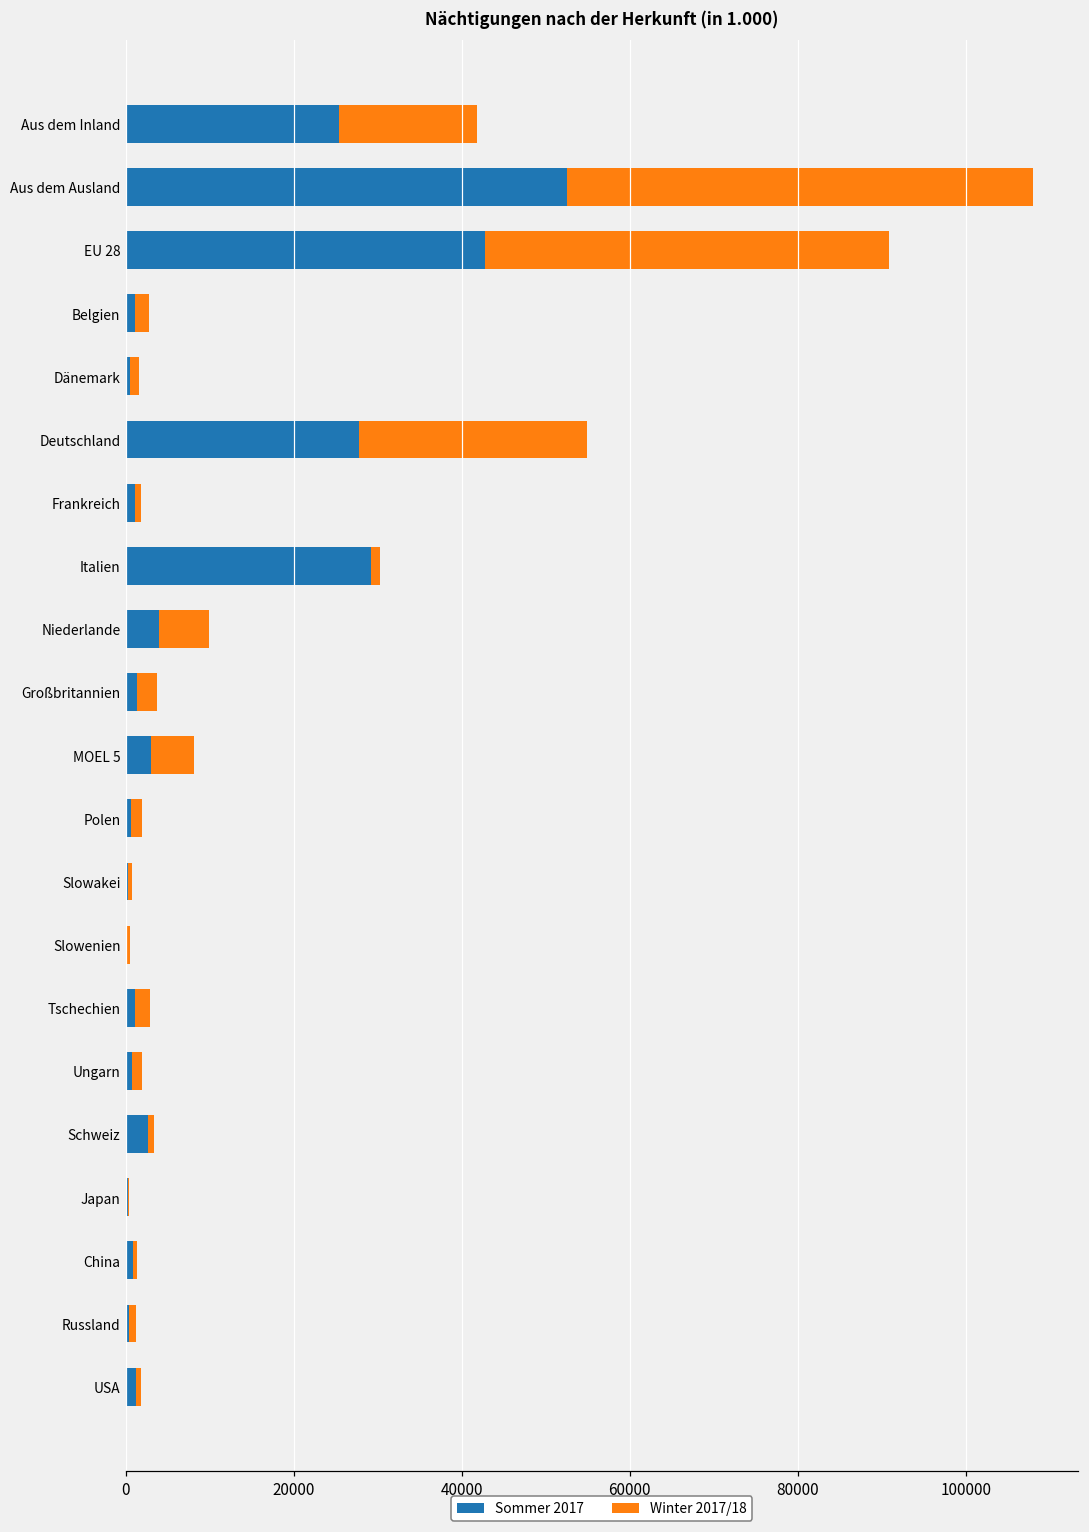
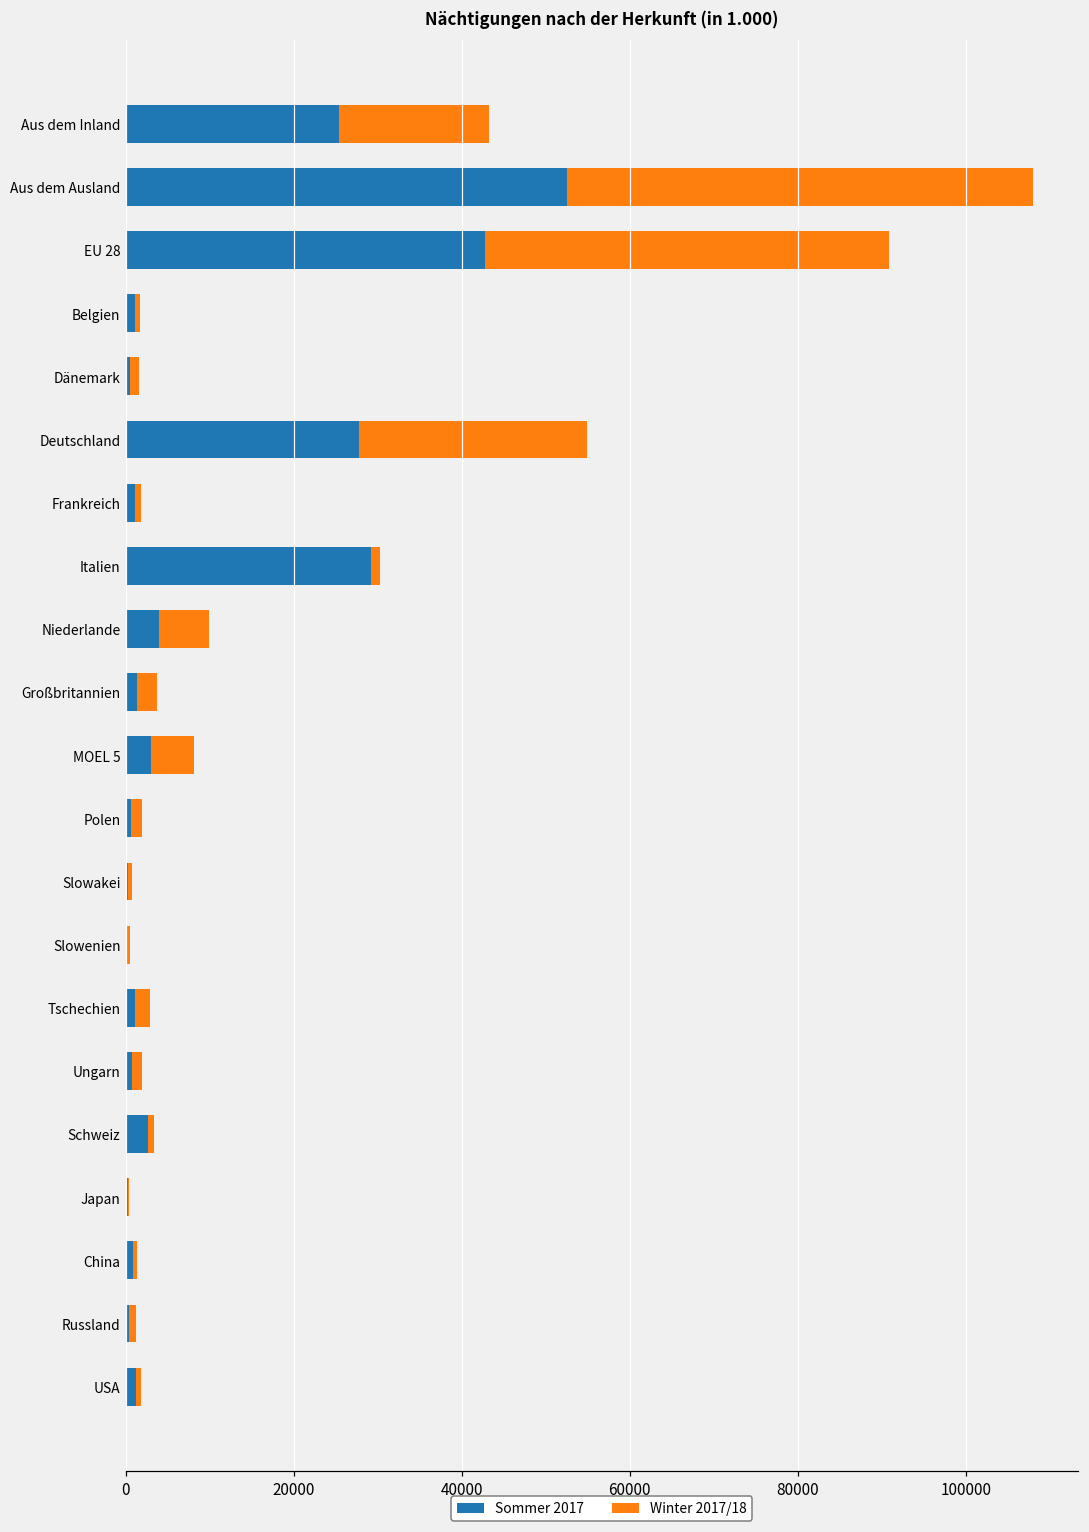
Winter 2017/18, Aus dem Inland: 16000 -> 18000
Winter 2017/18, Belgien: 2000 -> 1000
